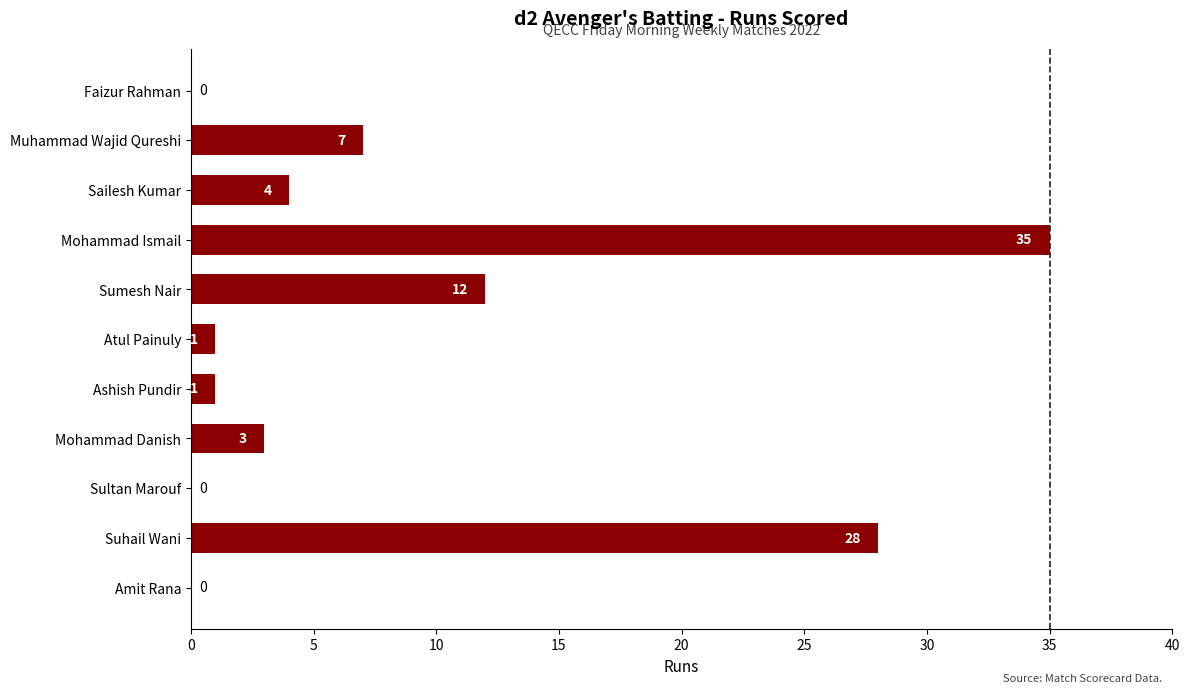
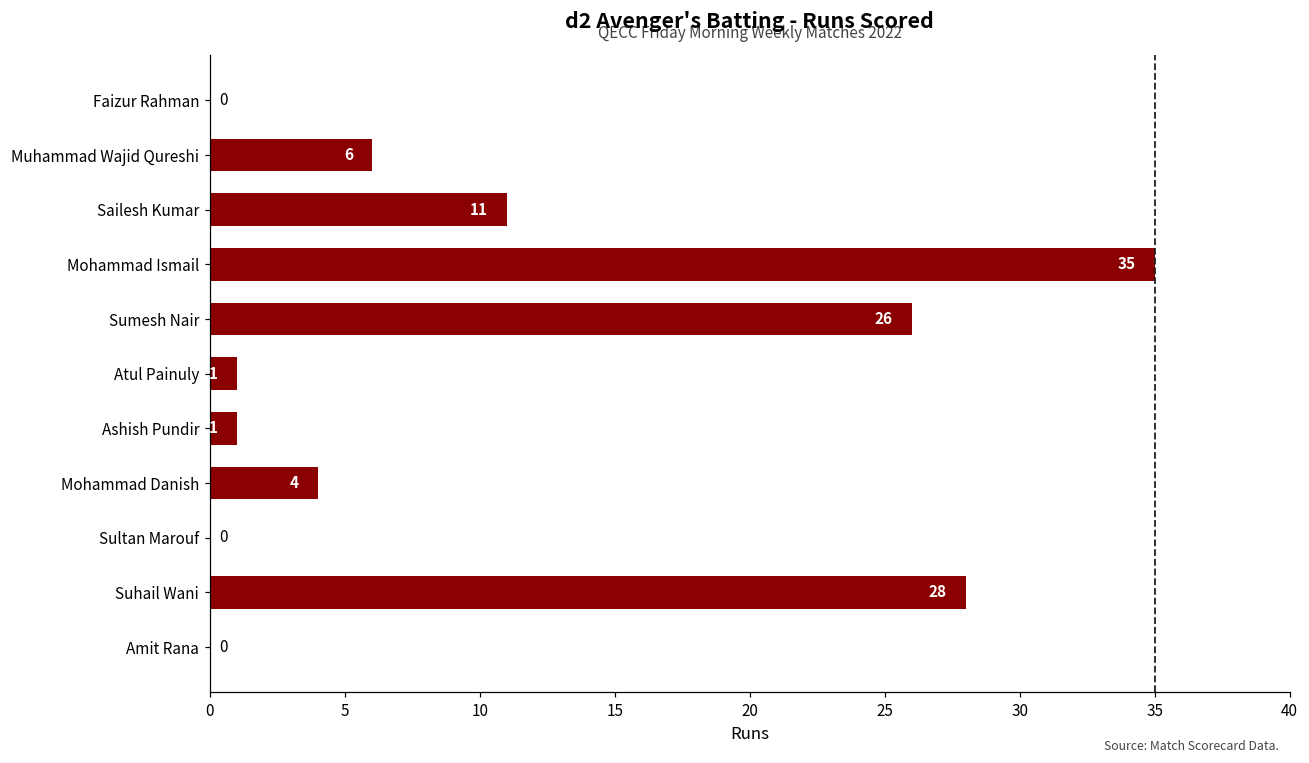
Muhammad Wajid Qureshi: 7 -> 6
Sailesh Kumar: 4 -> 11
Sumesh Nair: 12 -> 26
Mohammad Danish: 3 -> 4
